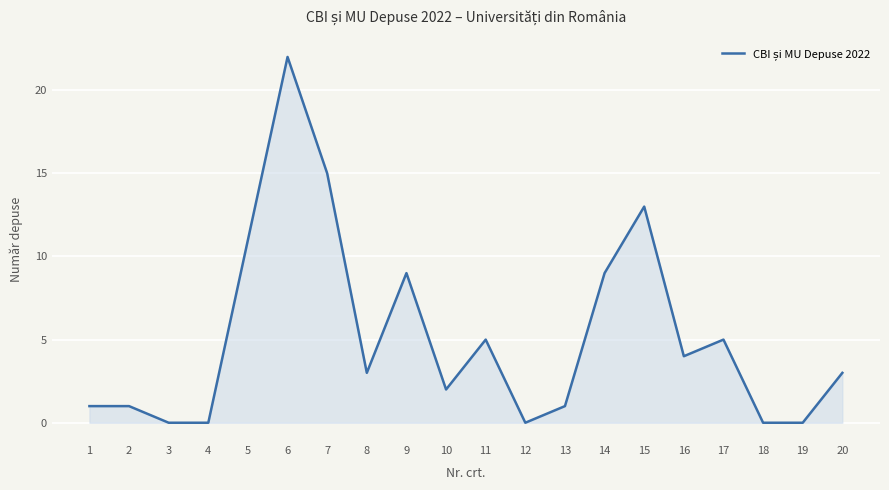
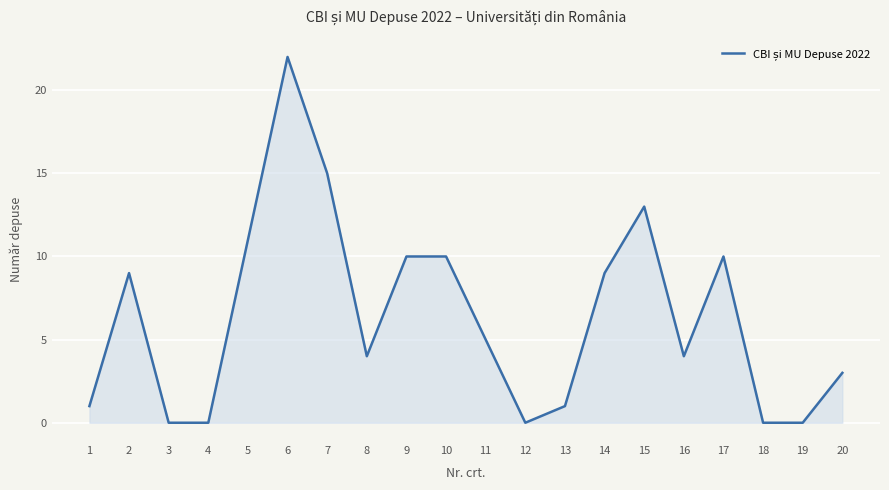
2: 1 -> 9
8: 3 -> 4
9: 9 -> 10
10: 2 -> 10
17: 5 -> 10
